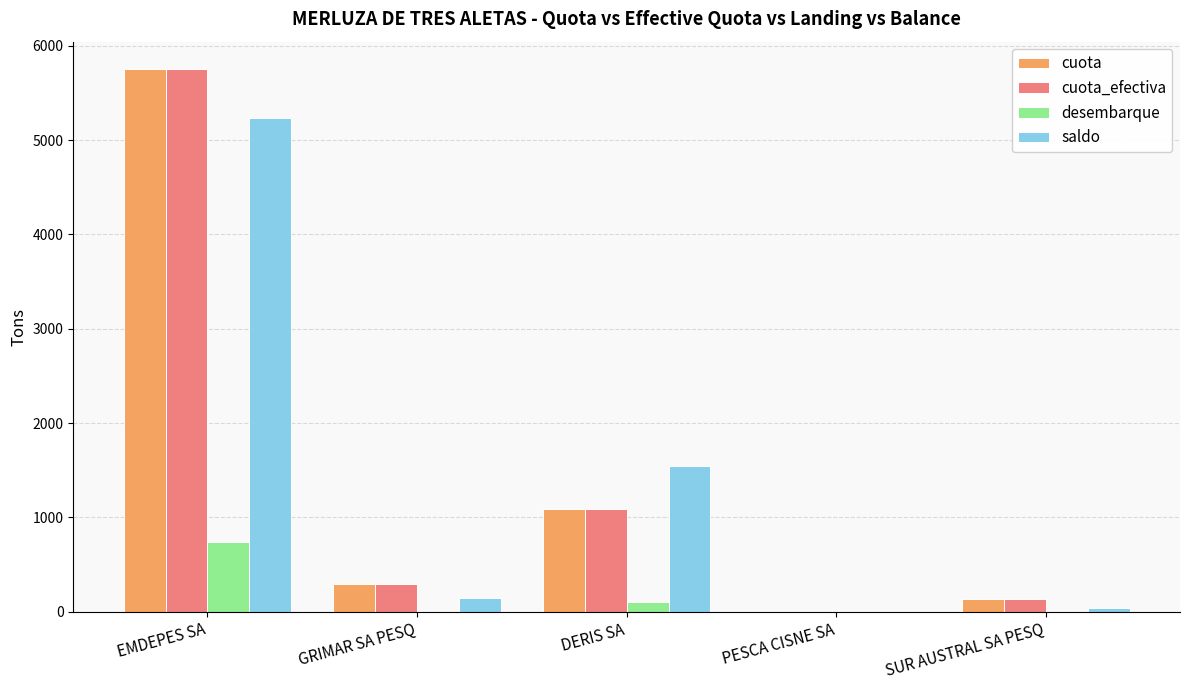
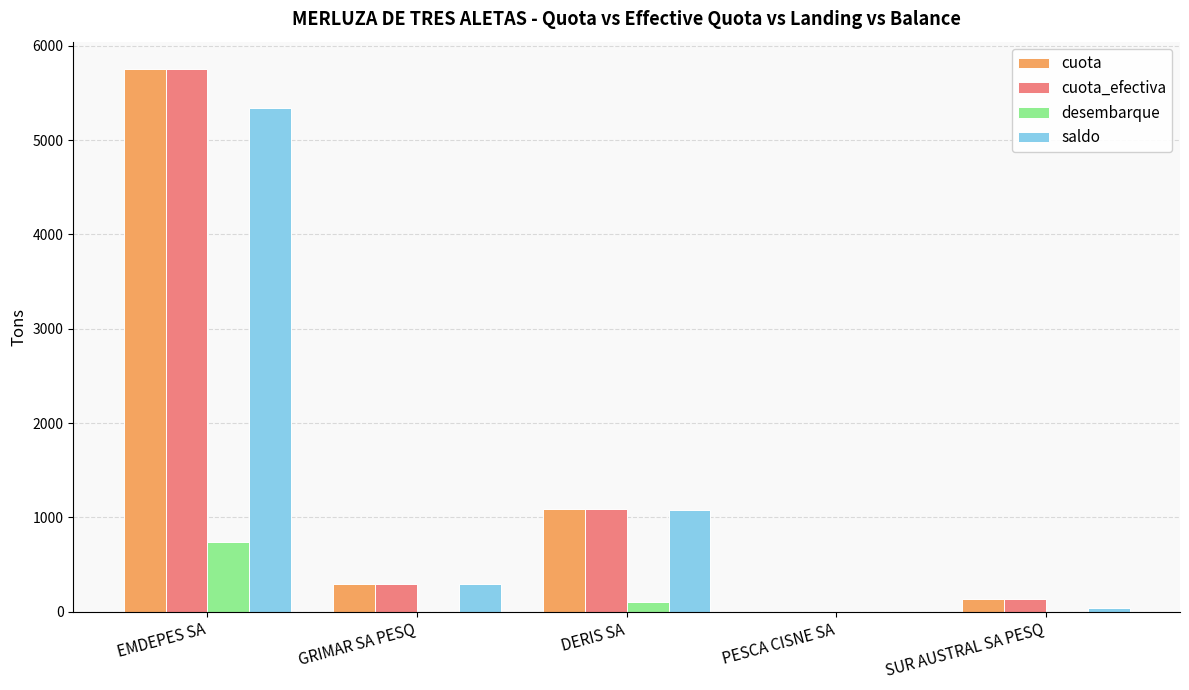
saldo, EMDEPES SA: 5200 -> 5300
saldo, GRIMAR SA PESQ: 100 -> 300
saldo, DERIS SA: 1500 -> 1100
